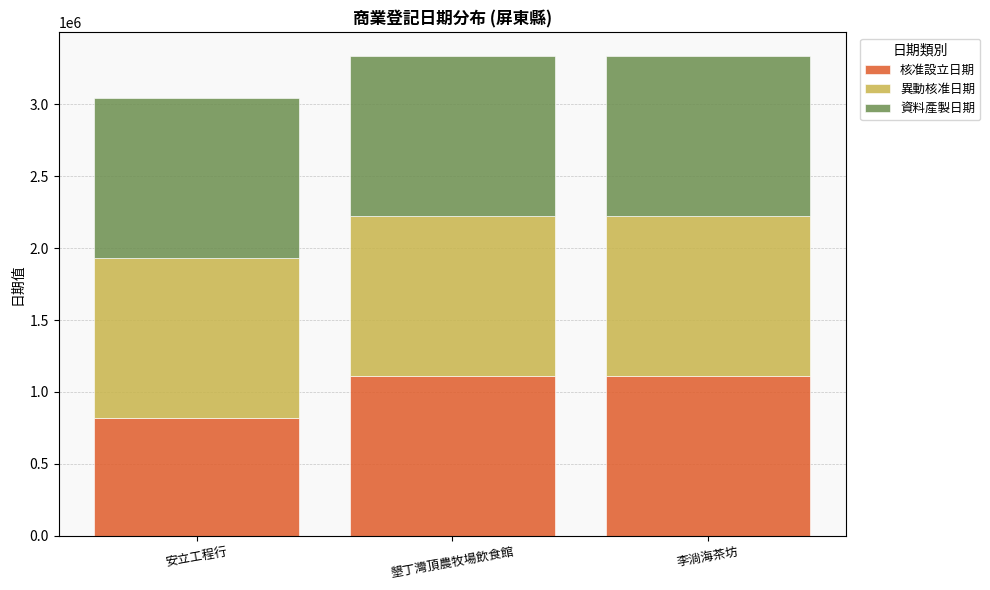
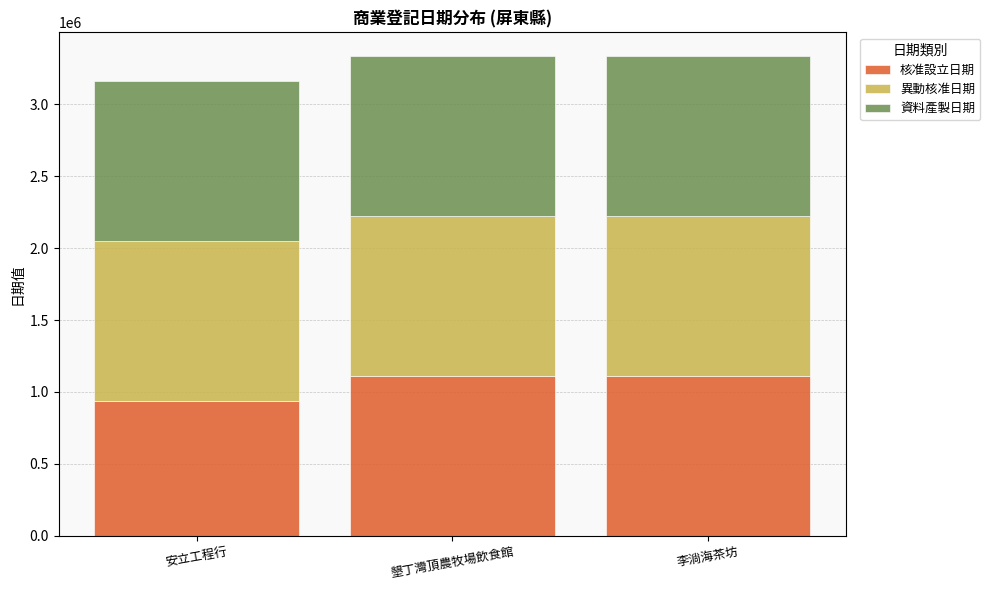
核准設立日期, 安立工程行: 820000 -> 940000
